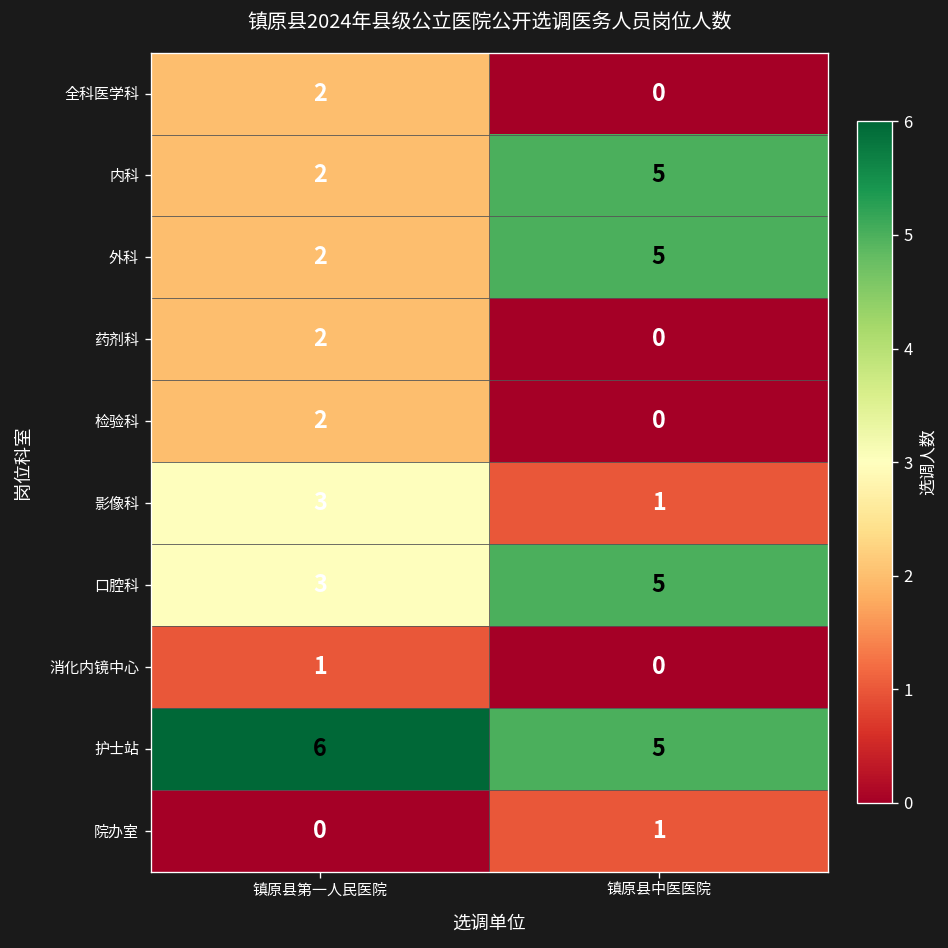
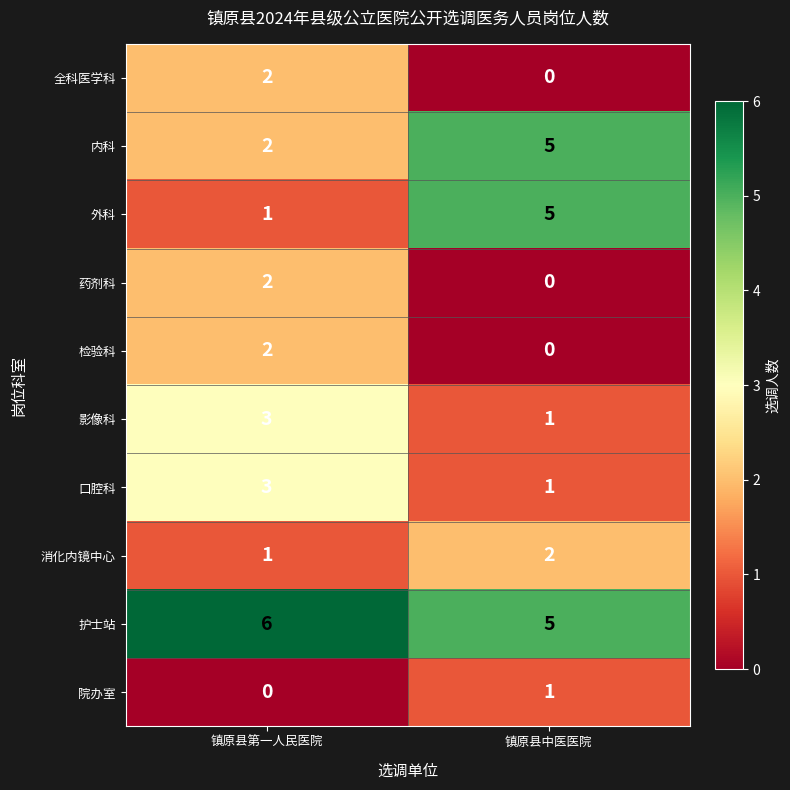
外科, 镇原县第一人民医院: 2 -> 1
口腔科, 镇原县中医医院: 5 -> 1
消化内镜中心, 镇原县中医医院: 0 -> 2
